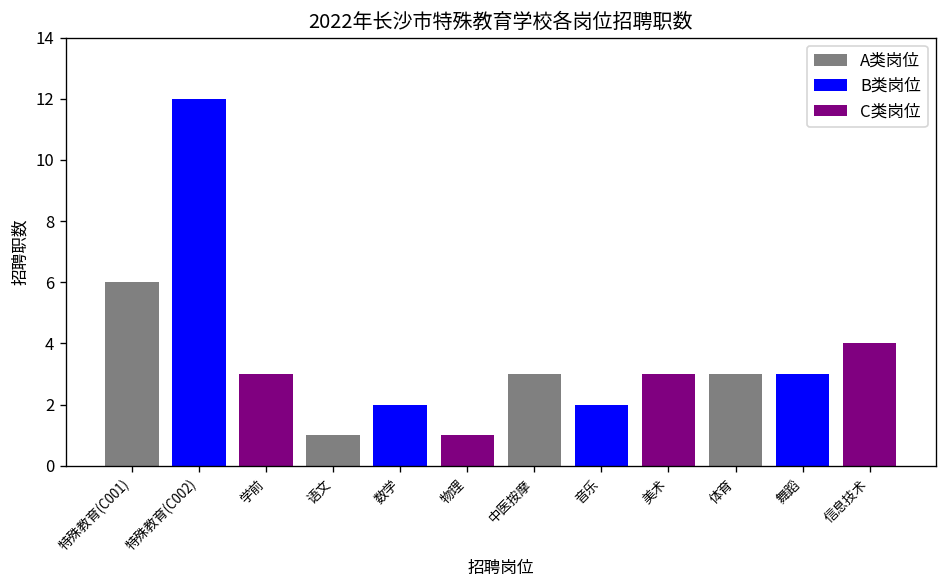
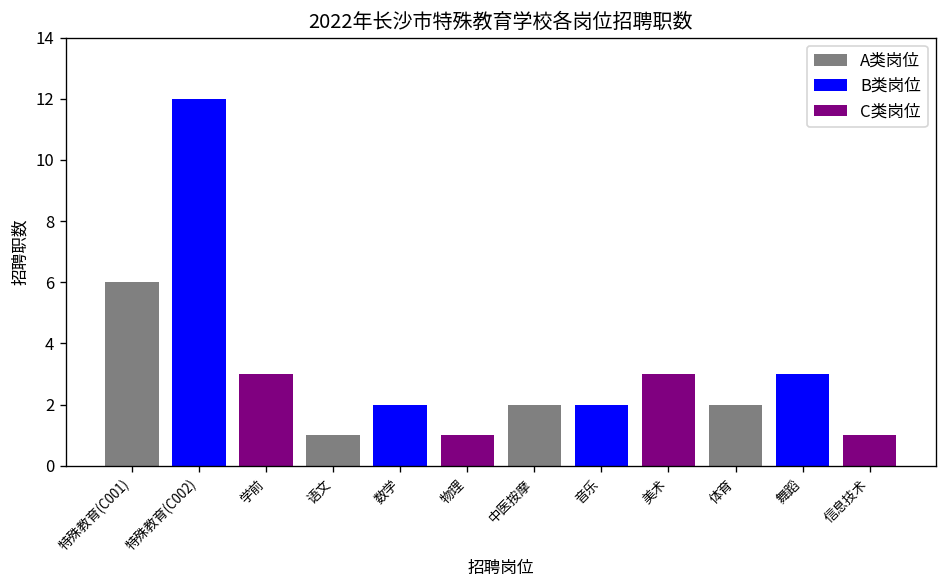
中医按摩: 3 -> 2
体育: 3 -> 2
信息技术: 4 -> 1
